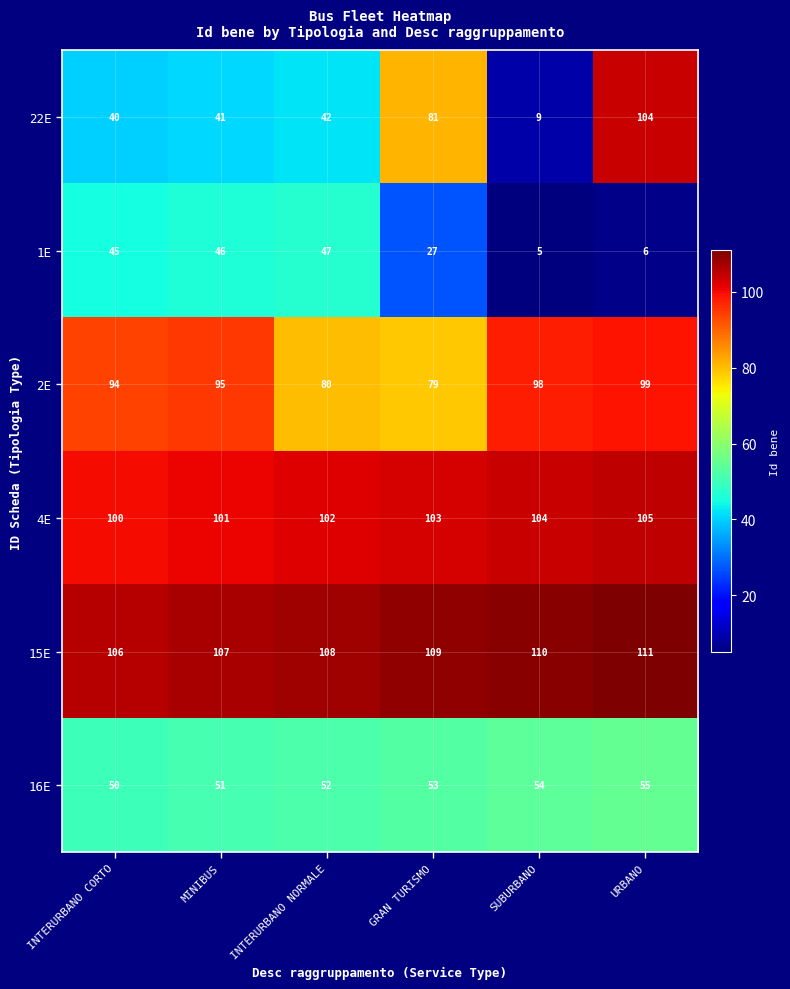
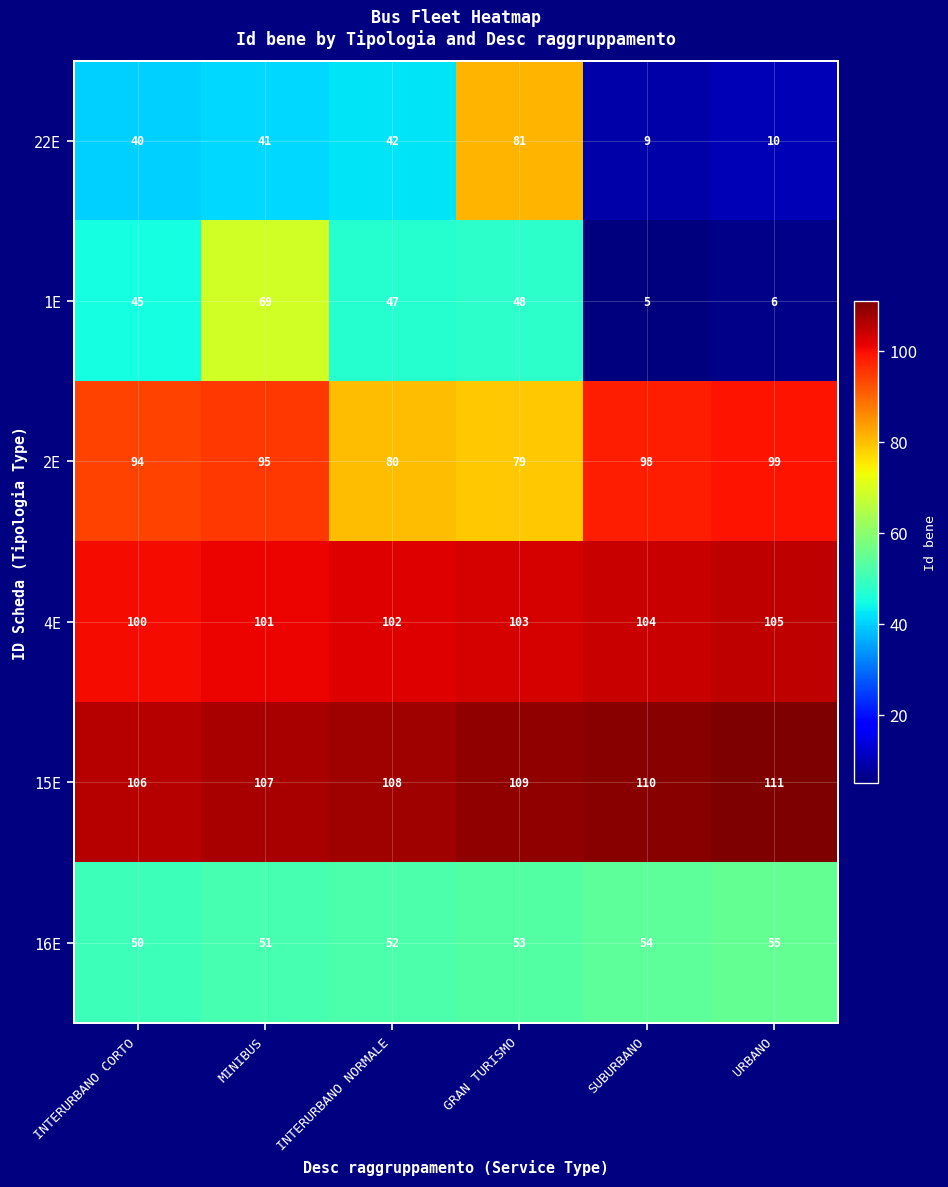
22E, URBANO: 104 -> 10
1E, MINIBUS: 46 -> 69
1E, GRAN TURISMO: 27 -> 48
